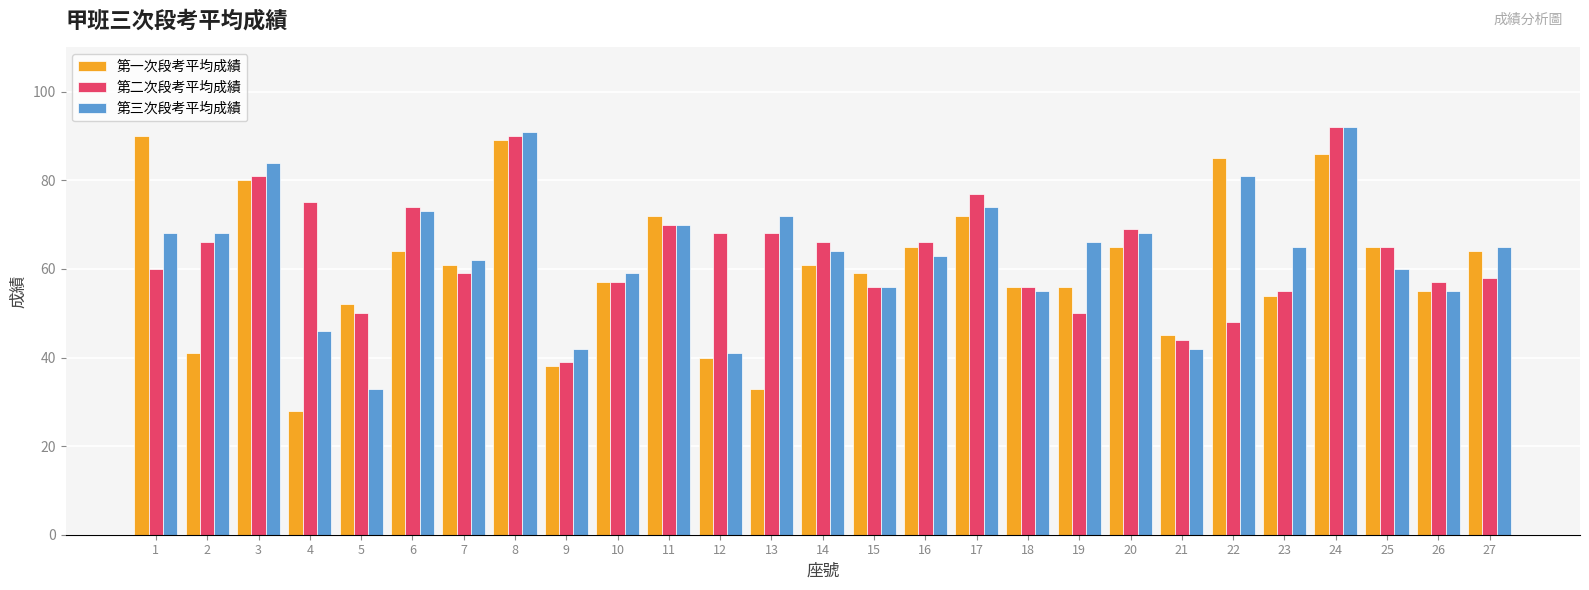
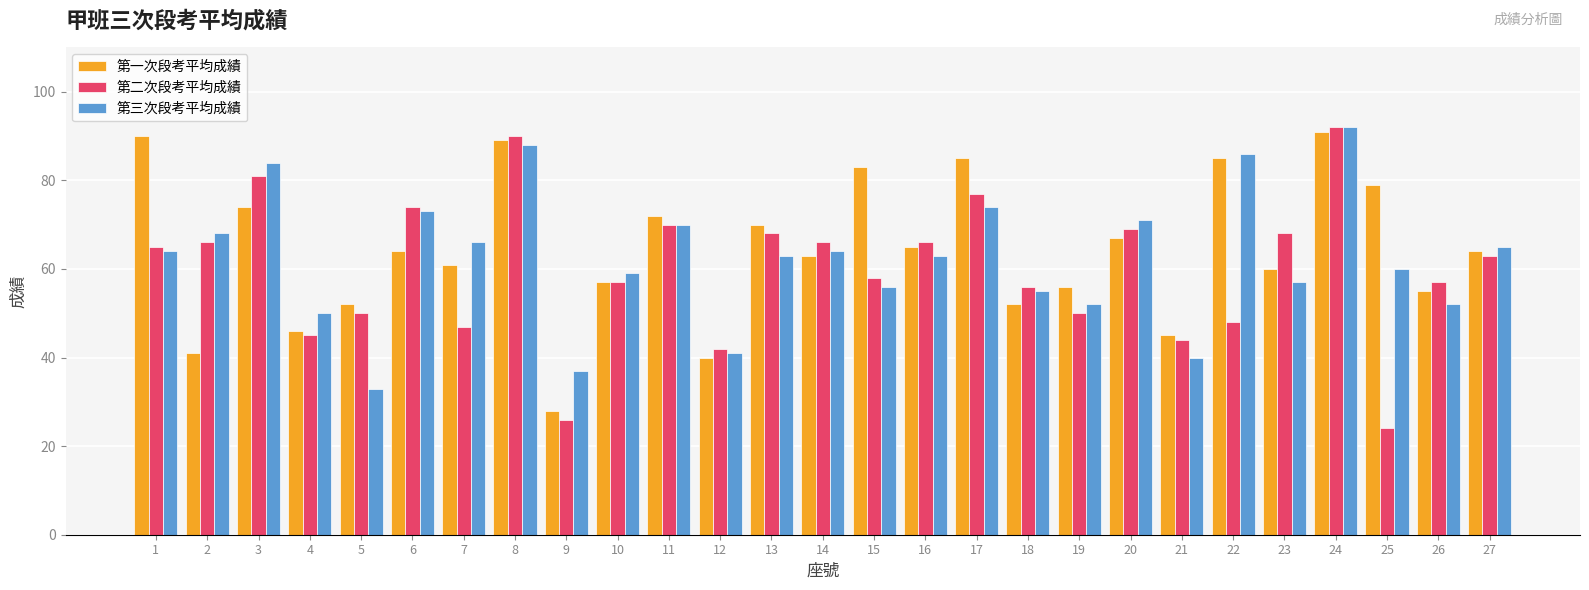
第二次段考平均成績, 1: 60 -> 65
第三次段考平均成績, 1: 68 -> 64
第一次段考平均成績, 3: 80 -> 74
第一次段考平均成績, 4: 28 -> 46
第二次段考平均成績, 4: 75 -> 45
第三次段考平均成績, 4: 46 -> 50
第二次段考平均成績, 7: 59 -> 47
第三次段考平均成績, 7: 62 -> 66
第三次段考平均成績, 8: 91 -> 88
第一次段考平均成績, 9: 38 -> 28
第二次段考平均成績, 9: 39 -> 26
第三次段考平均成績, 9: 42 -> 37
第二次段考平均成績, 12: 68 -> 42
第一次段考平均成績, 13: 33 -> 70
第三次段考平均成績, 13: 72 -> 63
第一次段考平均成績, 14: 61 -> 63
第一次段考平均成績, 15: 59 -> 83
第二次段考平均成績, 15: 56 -> 58
第一次段考平均成績, 17: 72 -> 85
第一次段考平均成績, 18: 56 -> 52
第三次段考平均成績, 19: 66 -> 52
第一次段考平均成績, 20: 65 -> 67
第三次段考平均成績, 20: 68 -> 71
第三次段考平均成績, 21: 42 -> 40
第三次段考平均成績, 22: 81 -> 86
第一次段考平均成績, 23: 54 -> 60
第二次段考平均成績, 23: 55 -> 68
第三次段考平均成績, 23: 65 -> 57
第一次段考平均成績, 24: 86 -> 91
第一次段考平均成績, 25: 65 -> 79
第二次段考平均成績, 25: 65 -> 24
第三次段考平均成績, 26: 55 -> 52
第二次段考平均成績, 27: 58 -> 63
